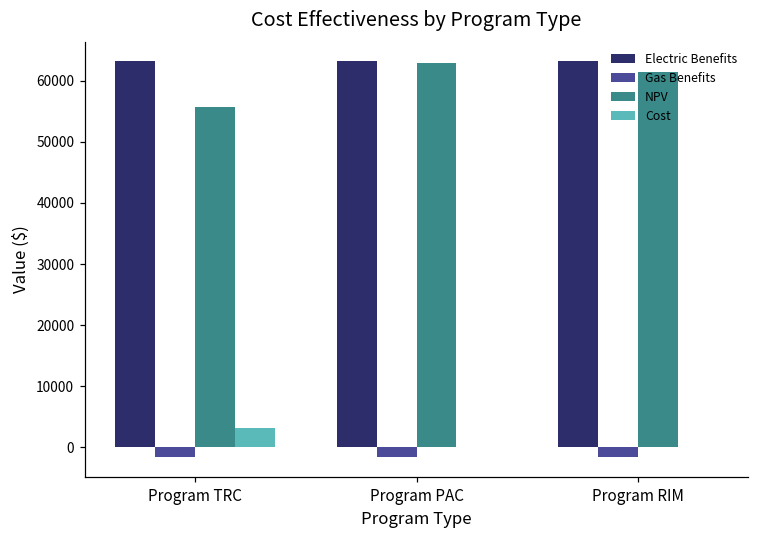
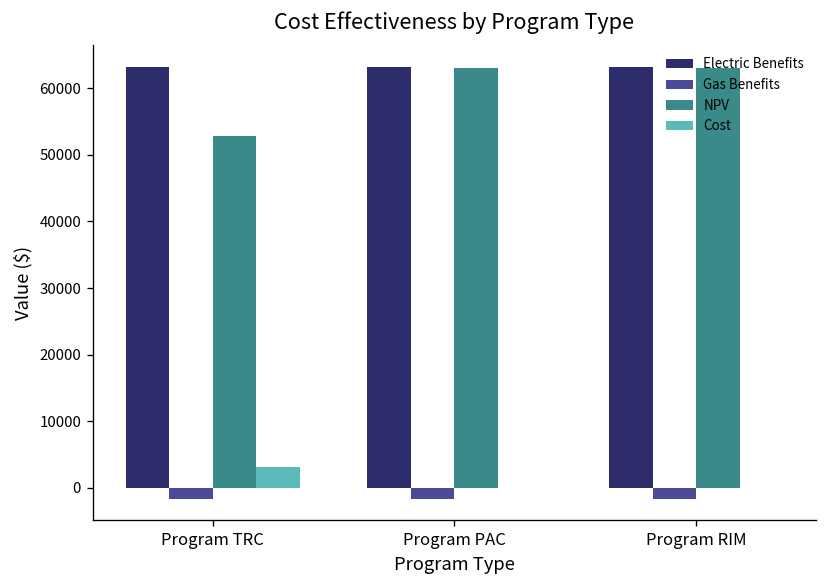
NPV, Program TRC: 56000 -> 53000
NPV, Program RIM: 62000 -> 63000
